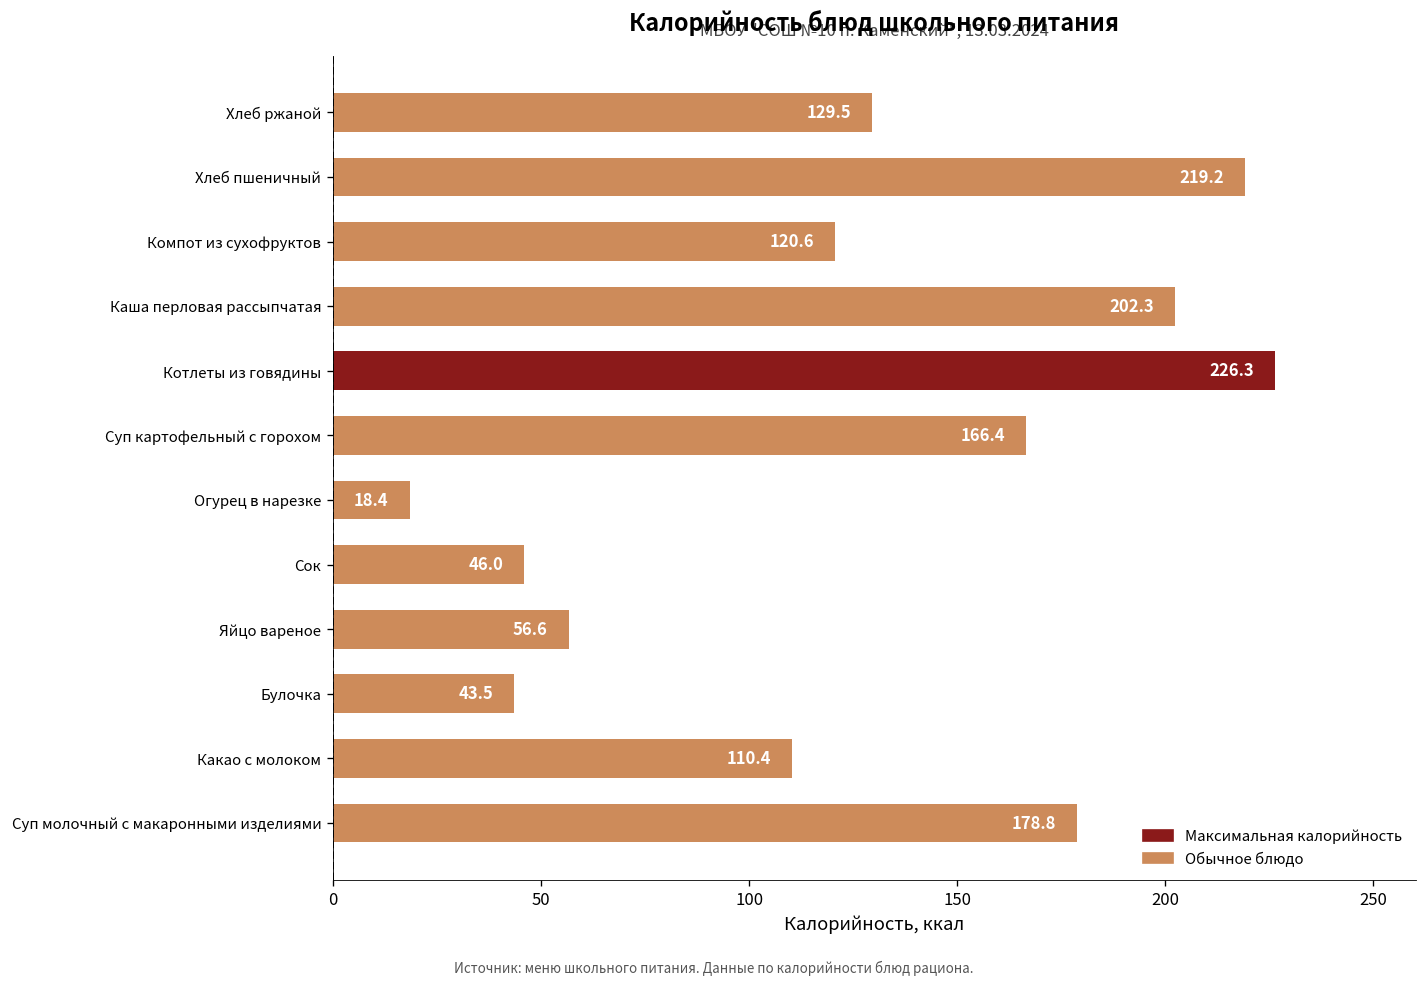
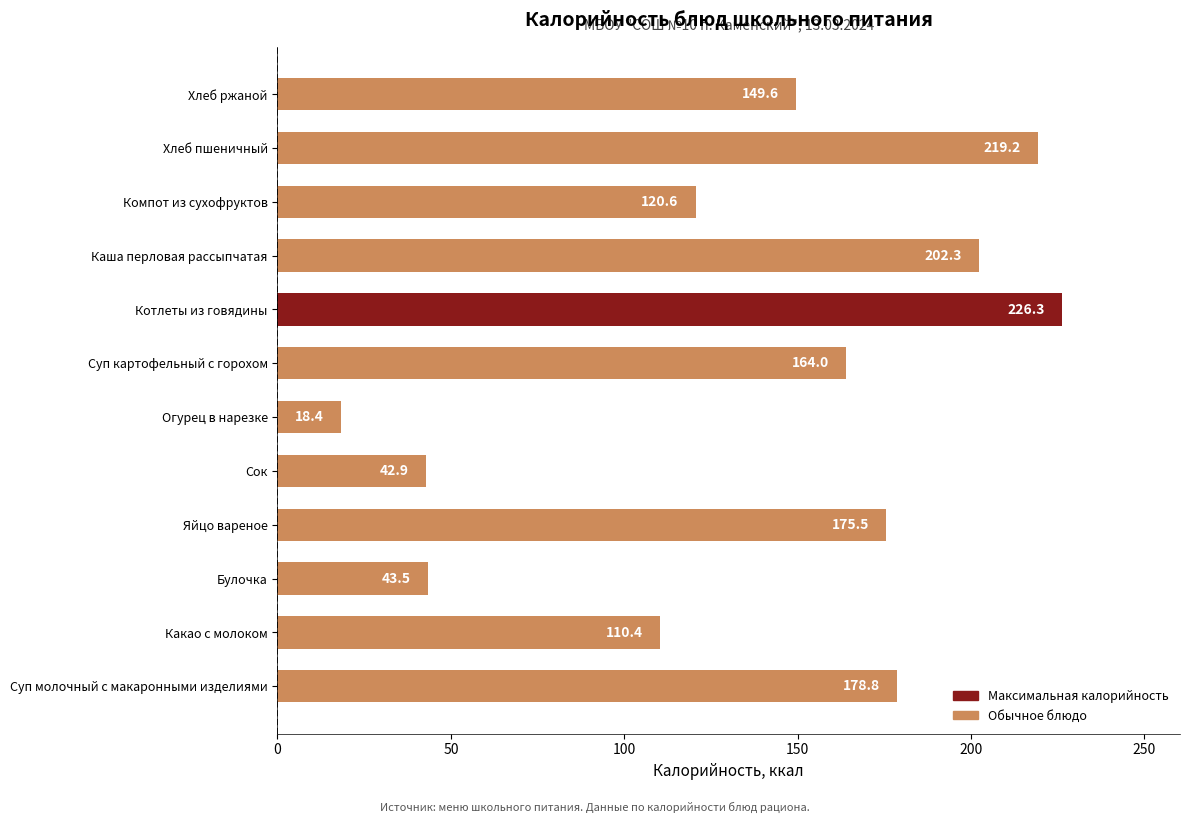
Хлеб ржаной: 129.5 -> 149.6
Суп картофельный с горохом: 166.4 -> 164.0
Сок: 46.0 -> 42.9
Яйцо вареное: 56.6 -> 175.5
